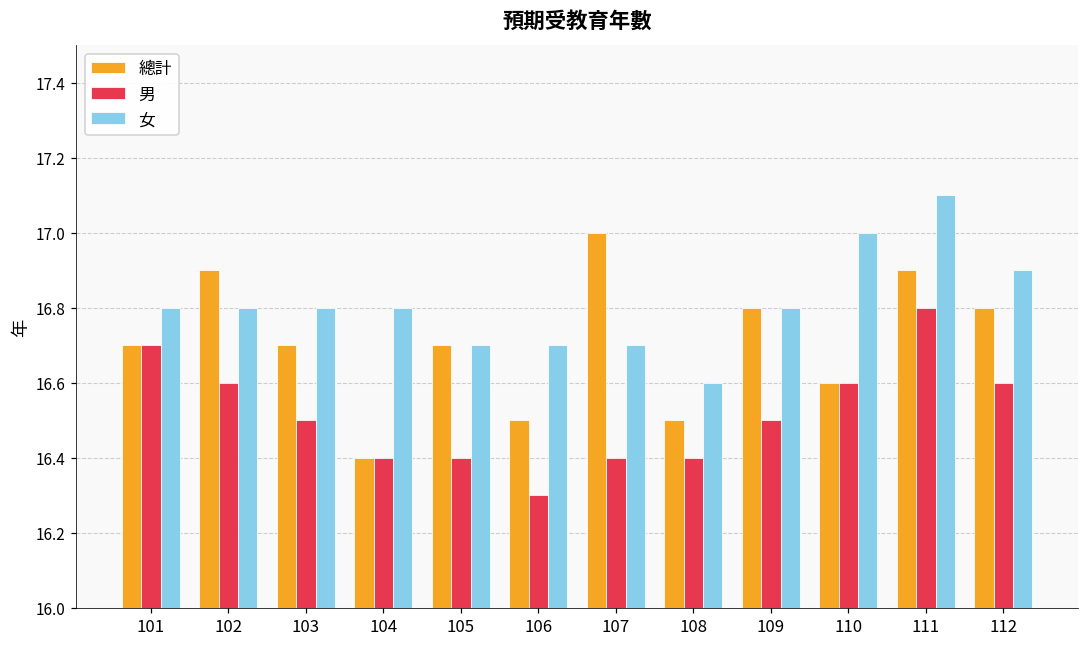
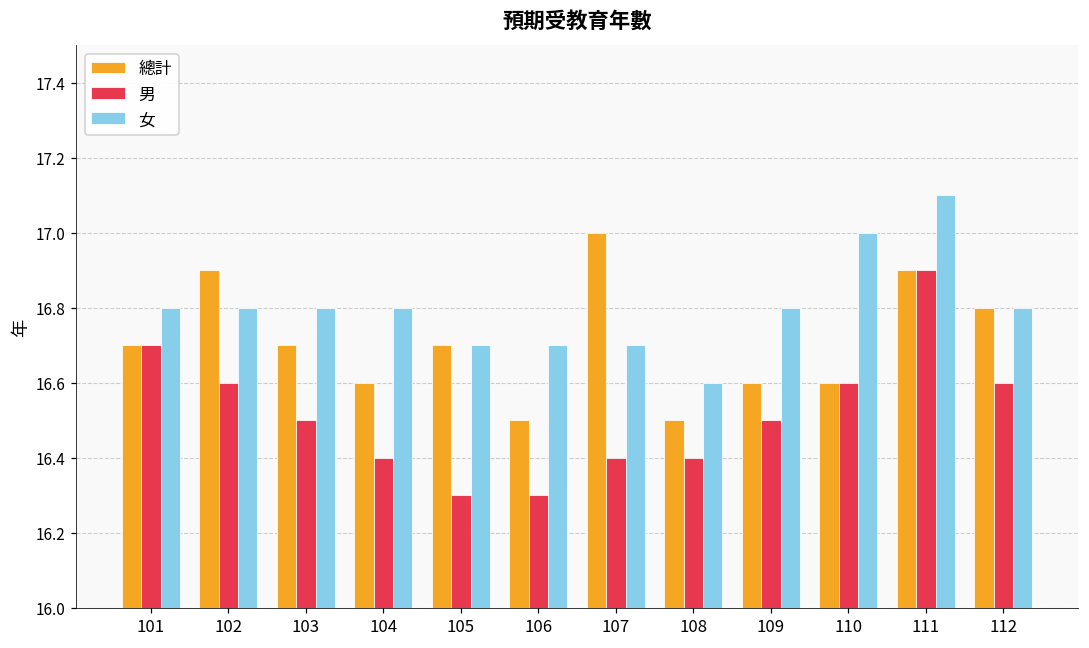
總計, 104: 16.4 -> 16.6
男, 105: 16.4 -> 16.3
總計, 109: 16.8 -> 16.6
男, 111: 16.8 -> 16.9
女, 112: 16.9 -> 16.8
